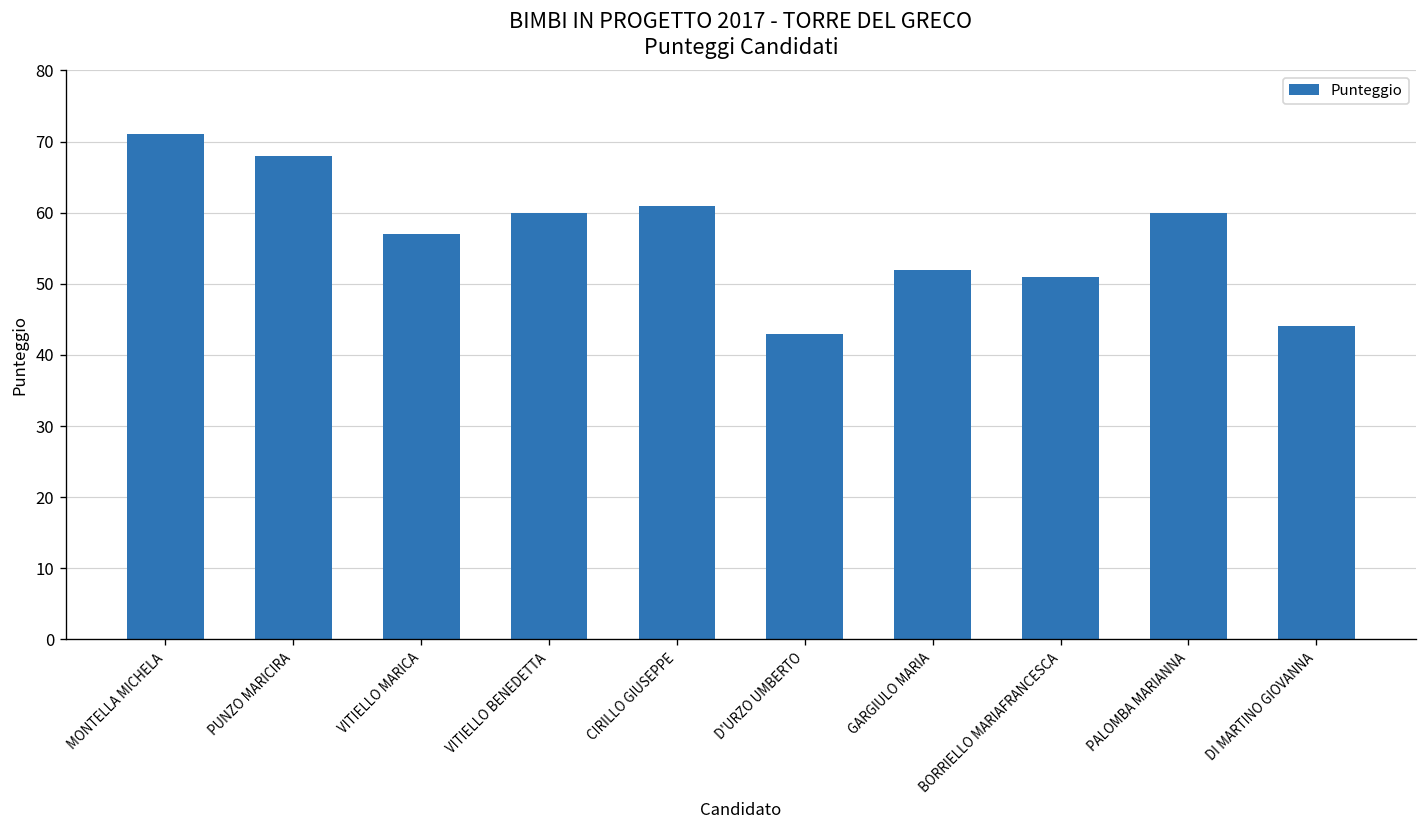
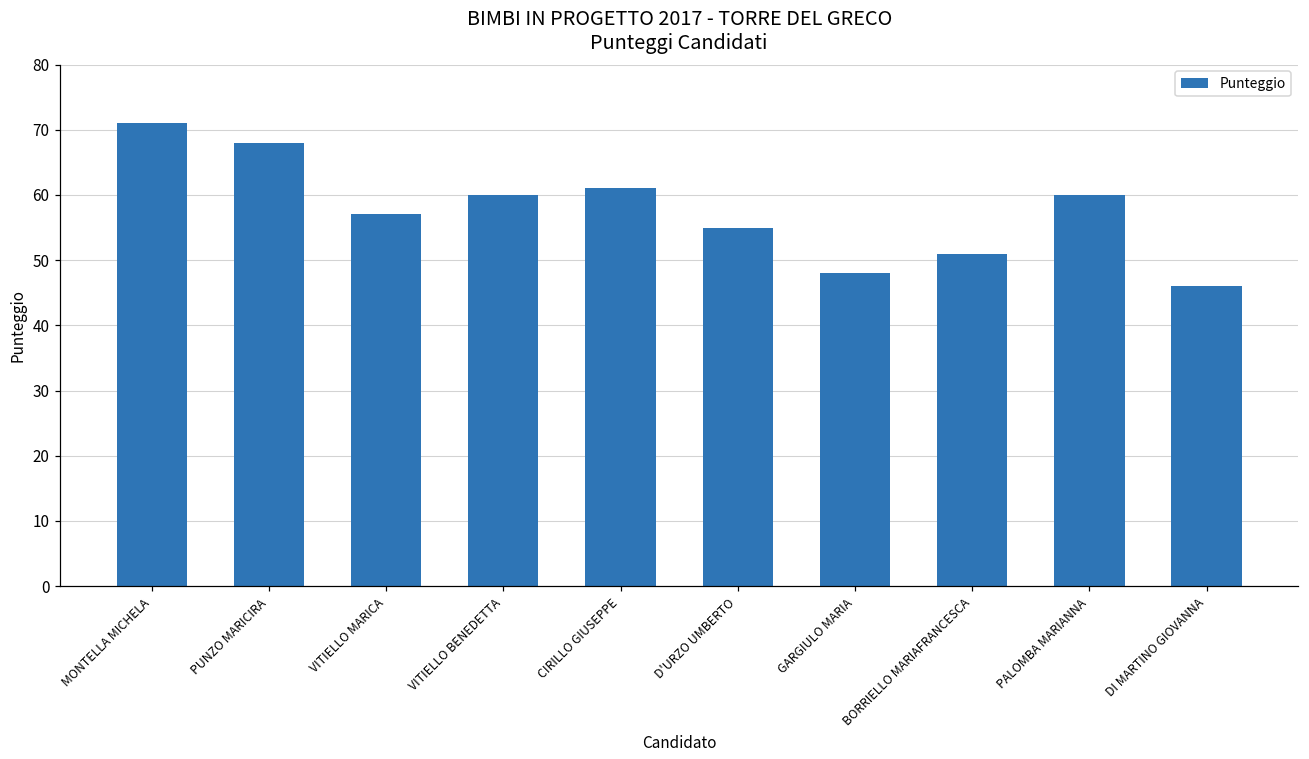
D'URZO UMBERTO: 43 -> 55
GARGIULO MARIA: 52 -> 48
DI MARTINO GIOVANNA: 44 -> 46
